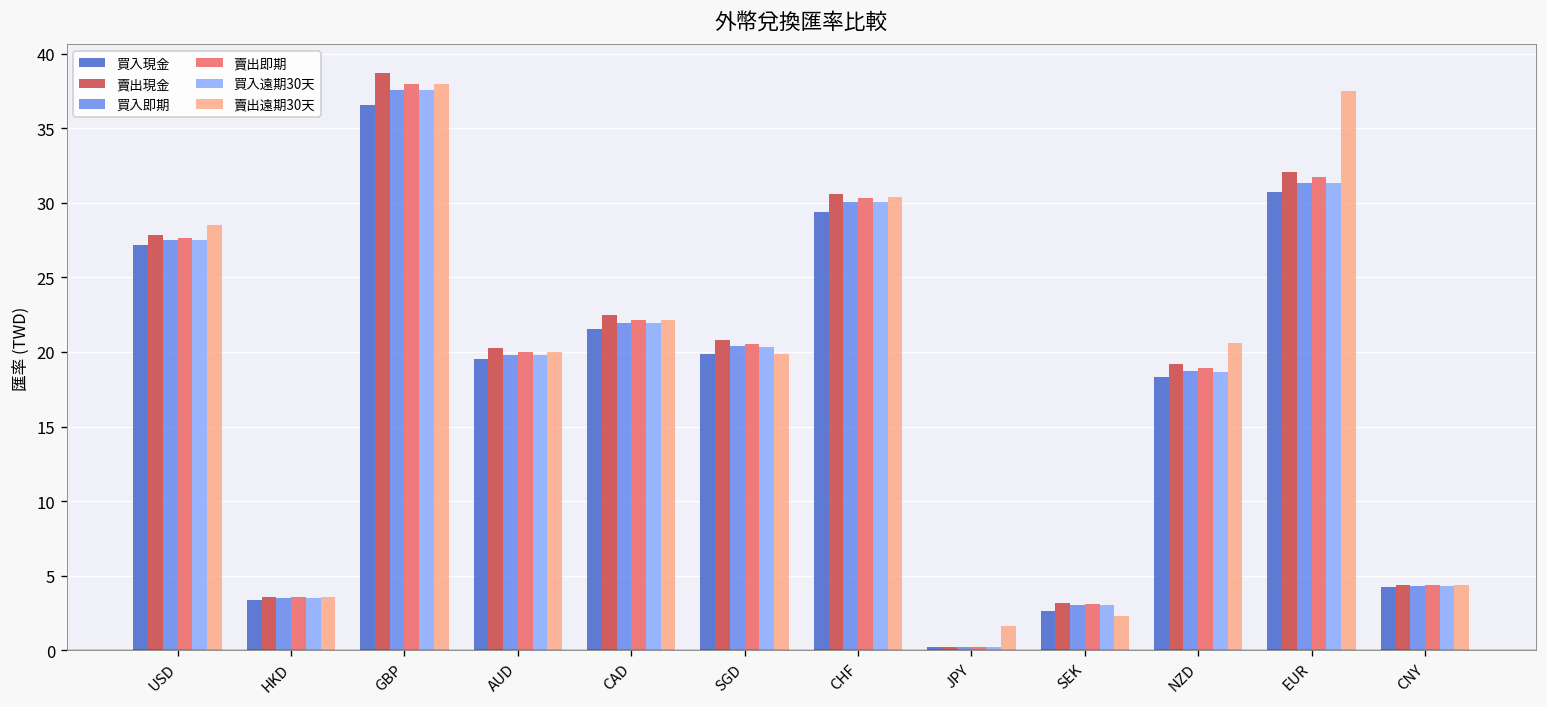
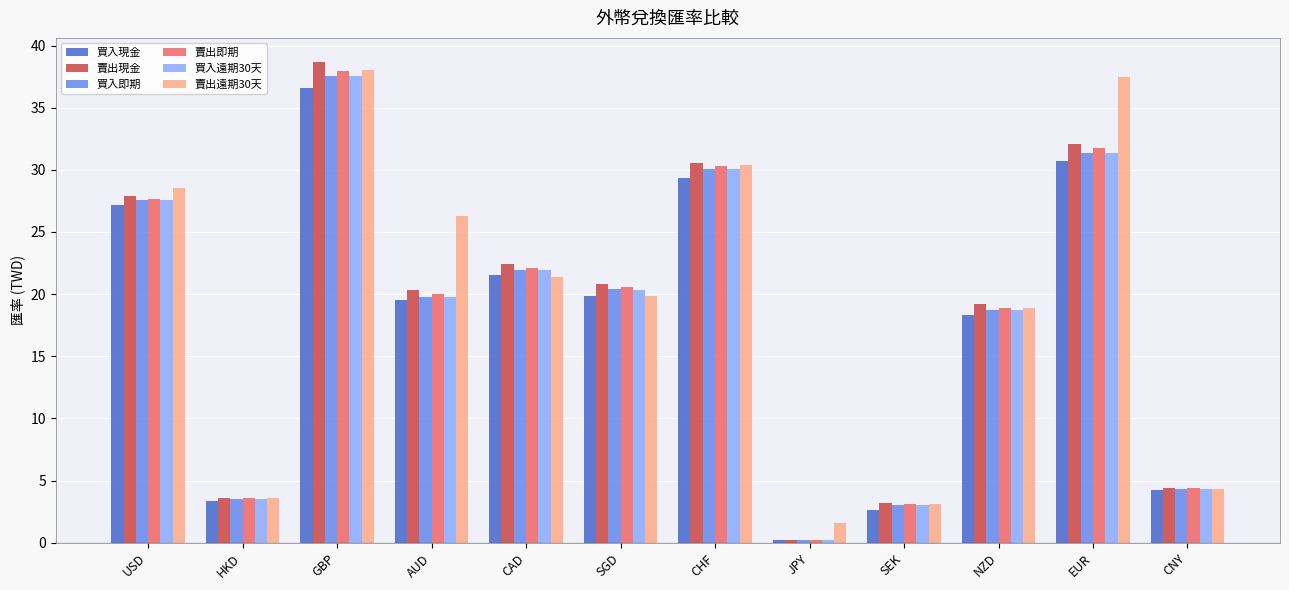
賣出遠期30天, AUD: 20.0 -> 26.3
賣出遠期30天, CAD: 22.2 -> 21.4
賣出遠期30天, SEK: 2.3 -> 3.1
賣出遠期30天, NZD: 20.6 -> 18.9
